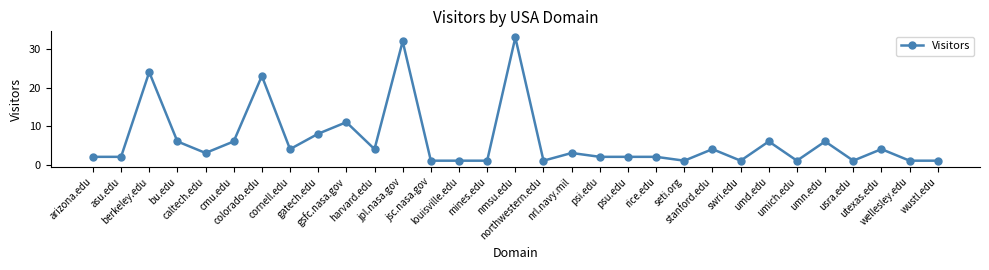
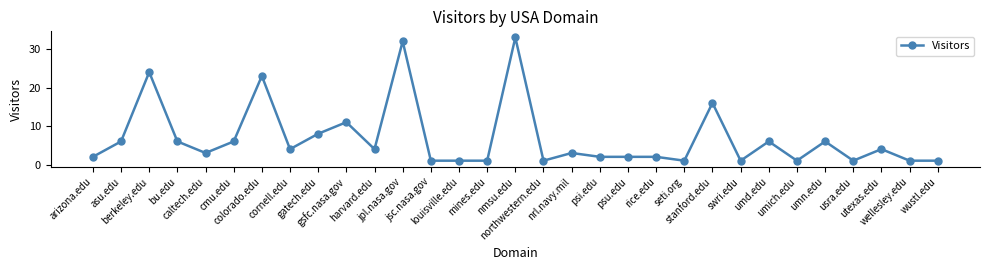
asu.edu: 2 -> 6
stanford.edu: 4 -> 16
